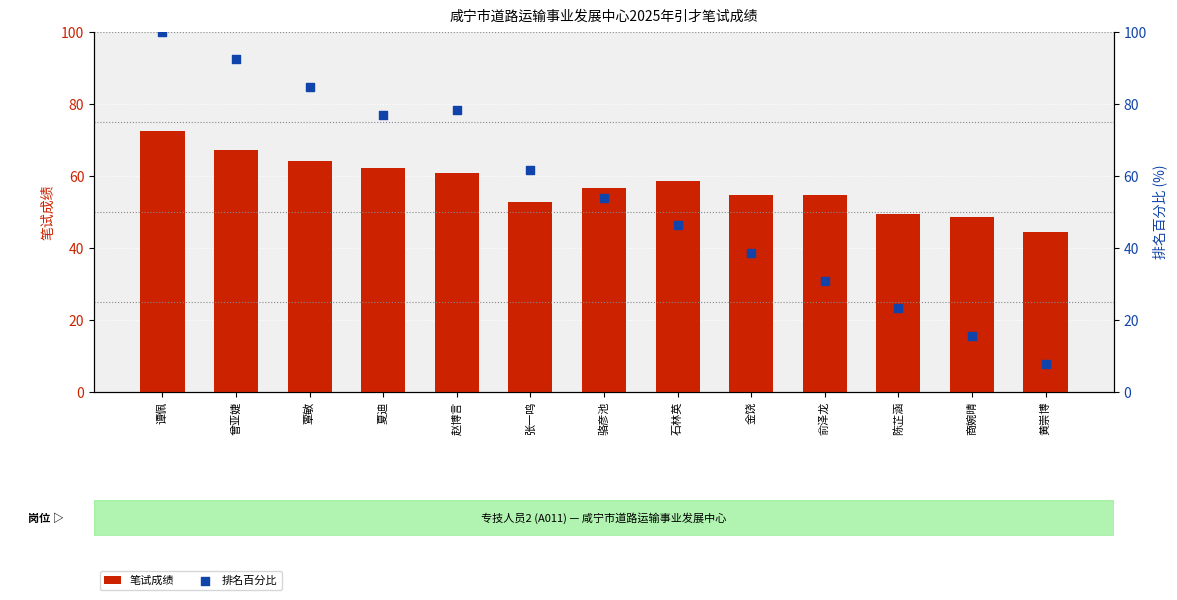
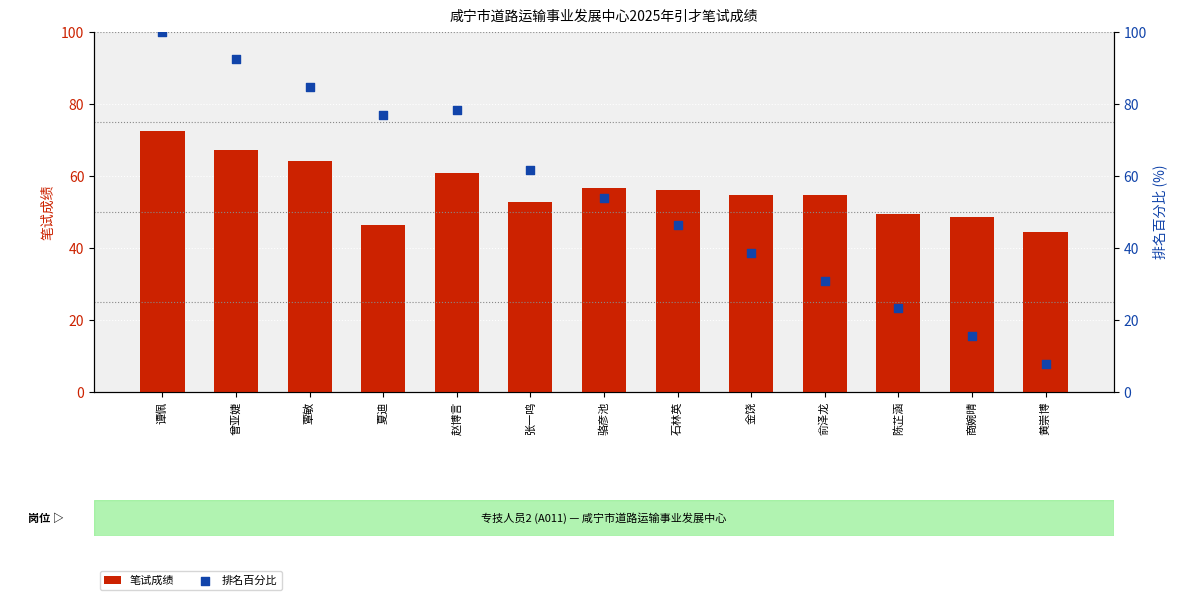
笔试成绩, 夏迪: 62 -> 46
笔试成绩, 石林英: 58 -> 56
